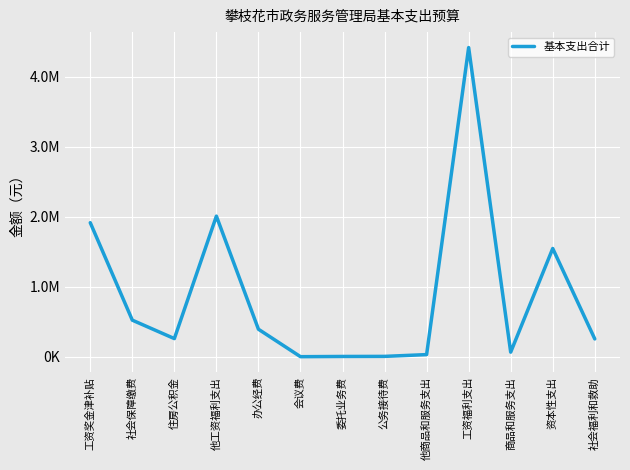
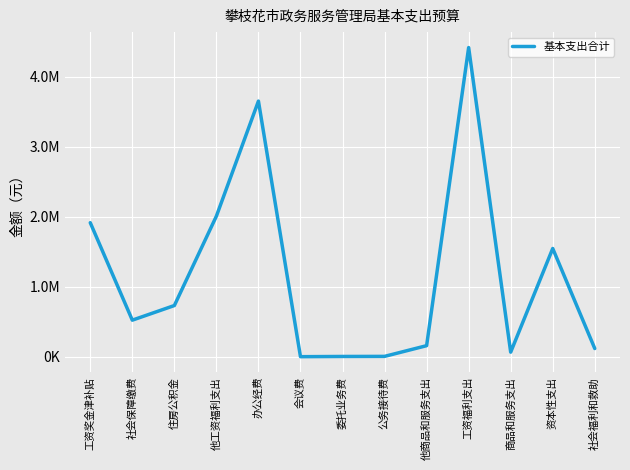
住房公积金: 300000 -> 700000
办公经费: 400000 -> 3700000
他商品和服务支出: 0 -> 200000
社会福利和救助: 300000 -> 100000
